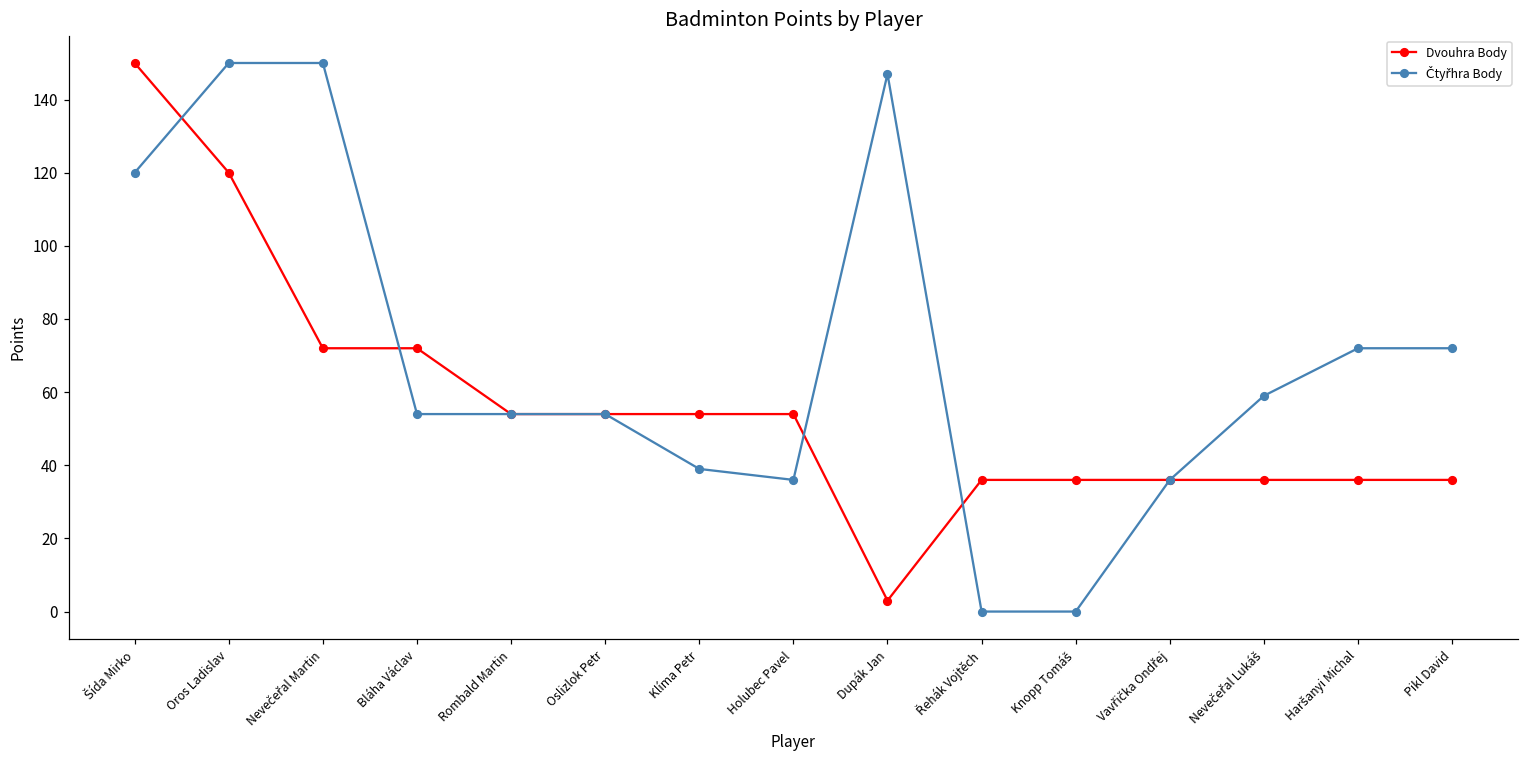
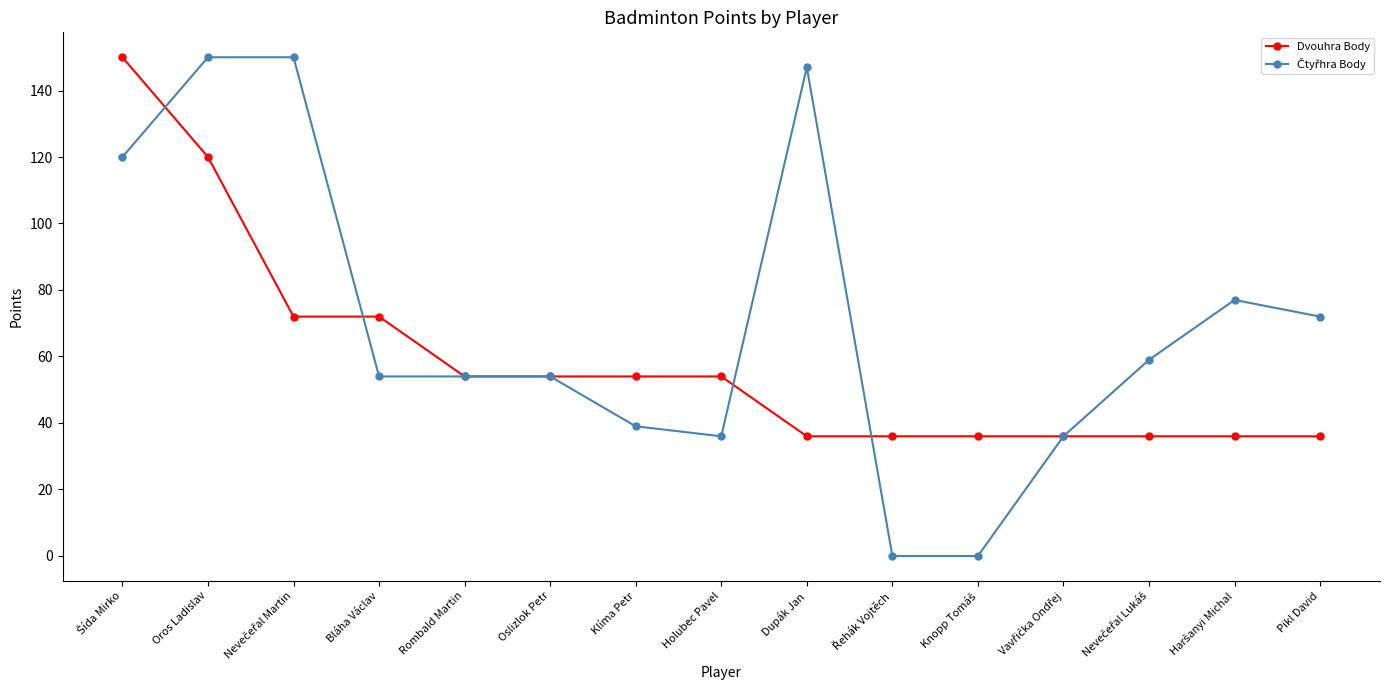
Dvouhra Body, Dupák Jan: 3 -> 36
Čtyřhra Body, Haršanyi Michal: 72 -> 77
